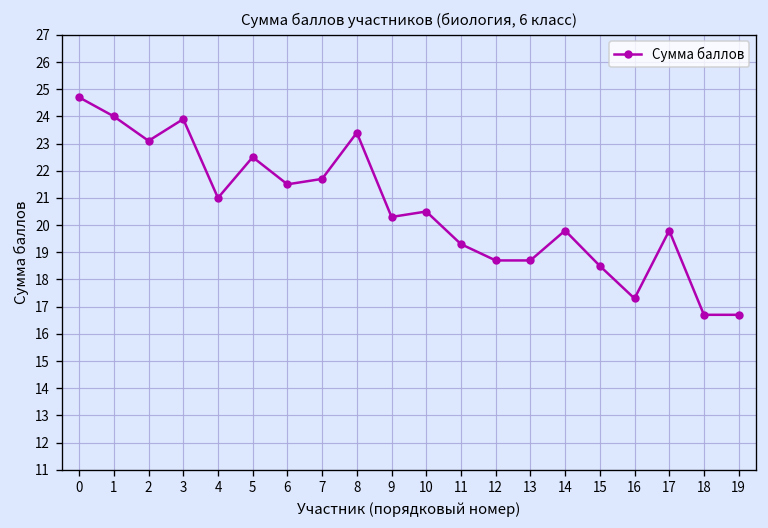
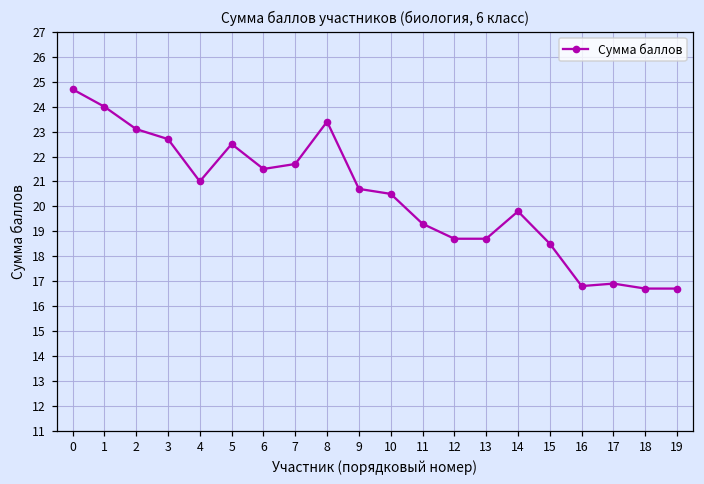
3: 23.9 -> 22.7
9: 20.3 -> 20.7
16: 17.3 -> 16.8
17: 19.8 -> 16.9
